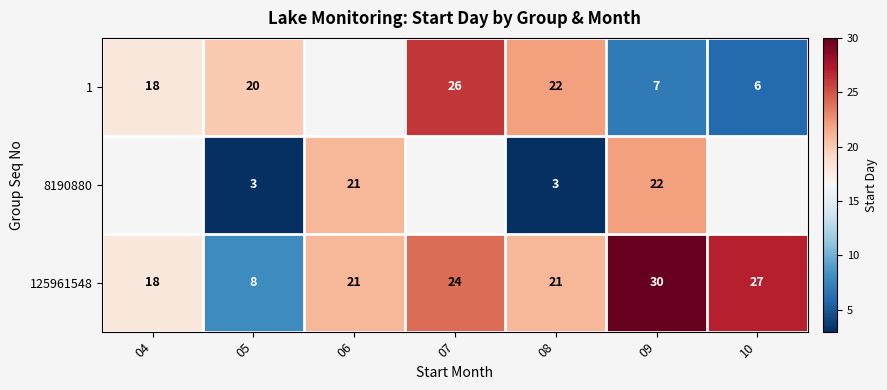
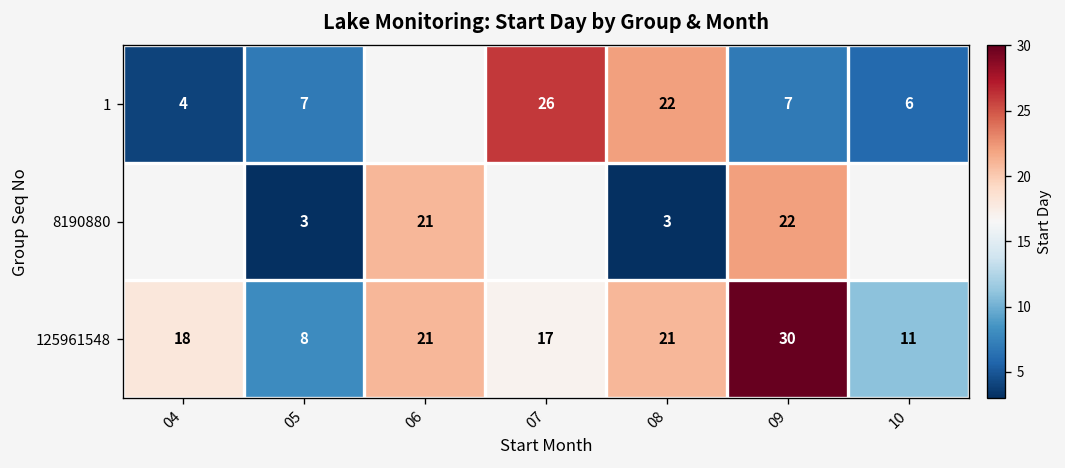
1, 04: 18 -> 4
1, 05: 20 -> 7
125961548, 07: 24 -> 17
125961548, 10: 27 -> 11
